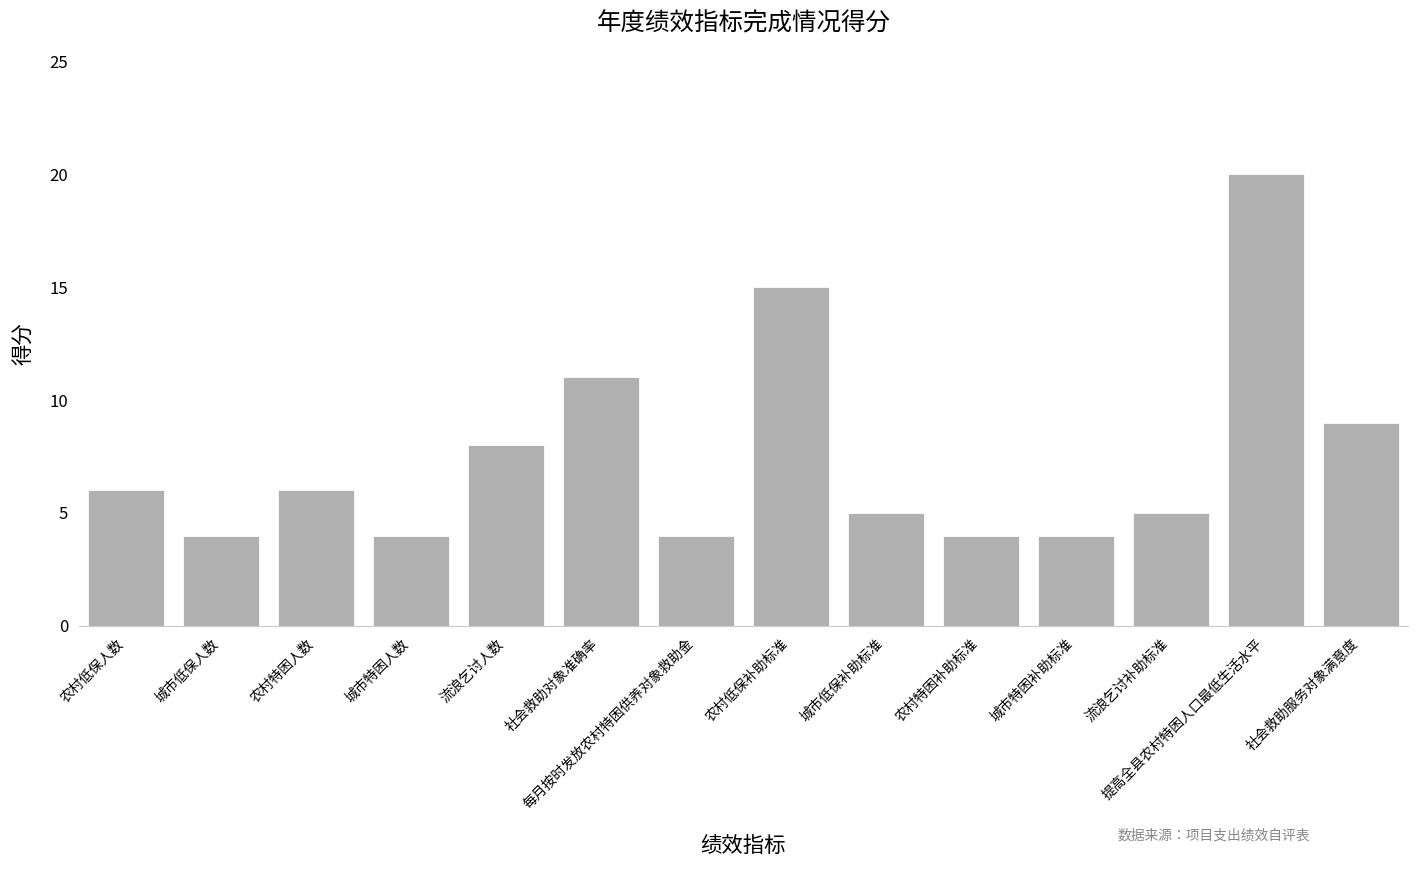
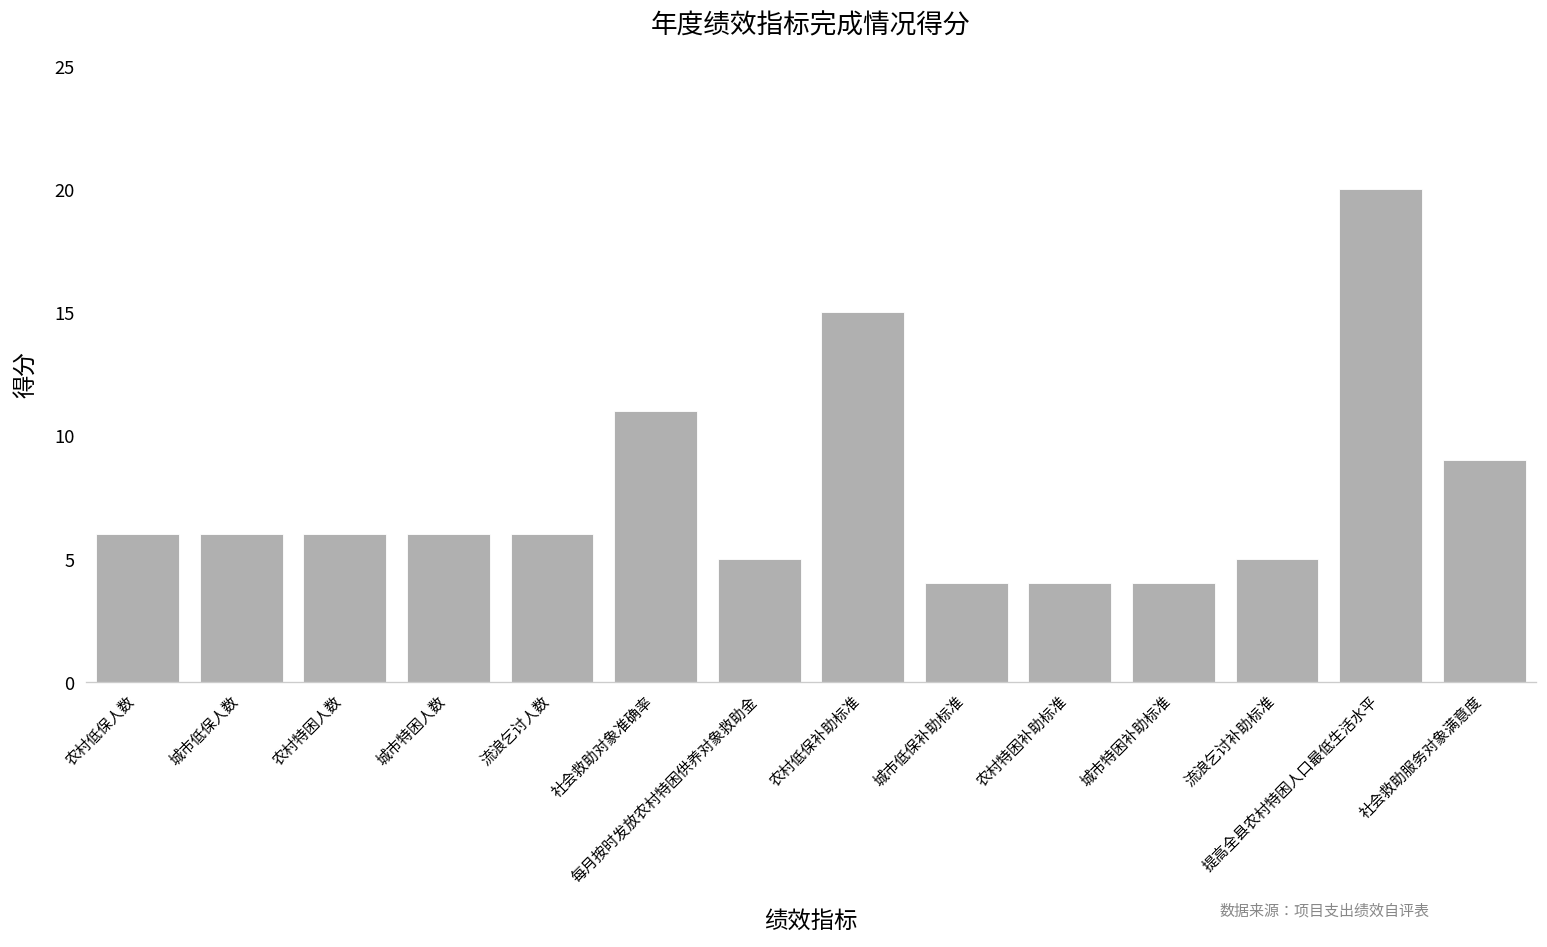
城市低保人数: 4 -> 6
城市特困人数: 4 -> 6
流浪乞讨人数: 8 -> 6
每月按时发放农村特困供养对象救助金: 4 -> 5
城市低保补助标准: 5 -> 4
